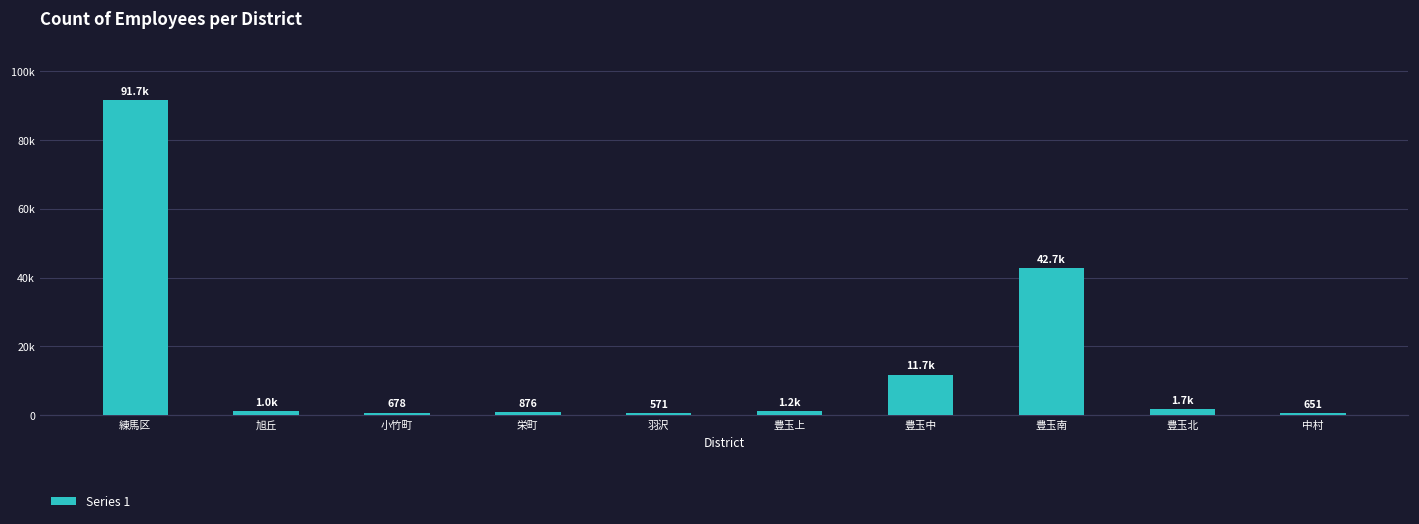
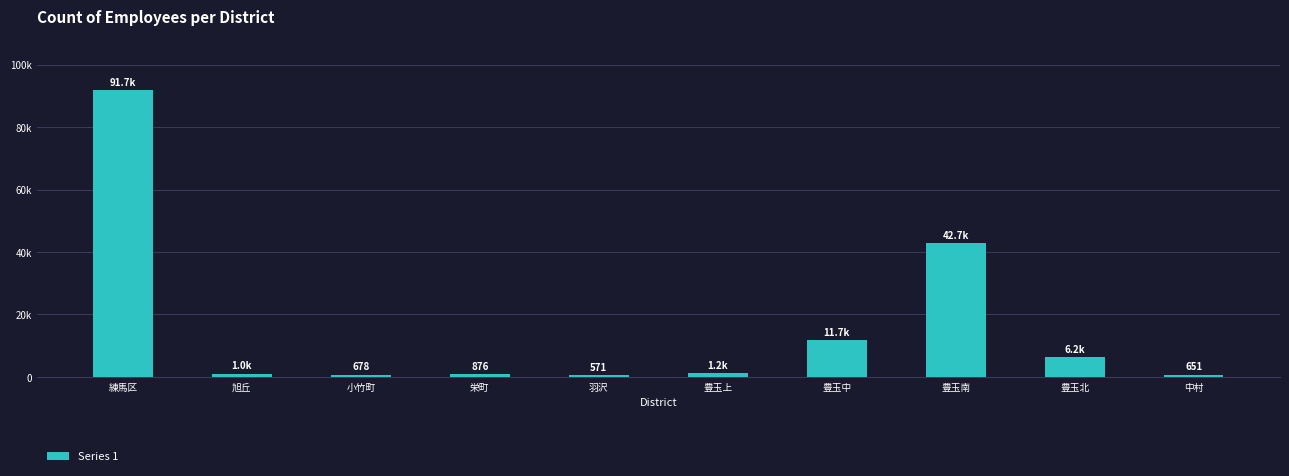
豊玉北: 1.7k -> 6.2k
